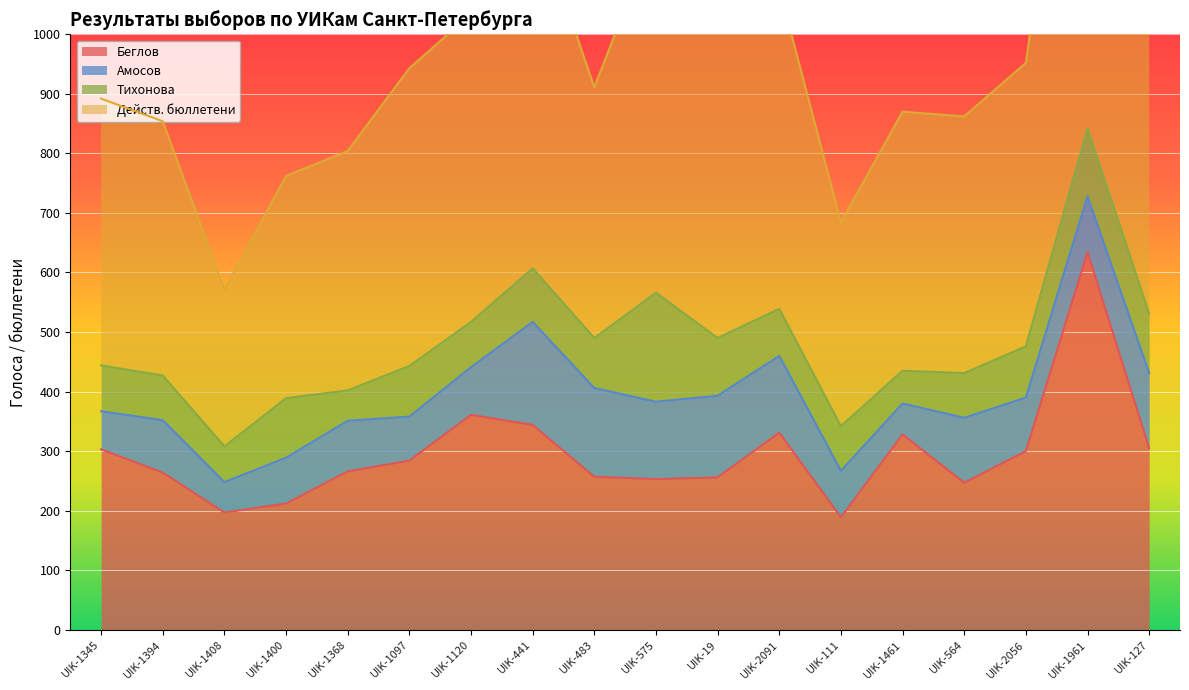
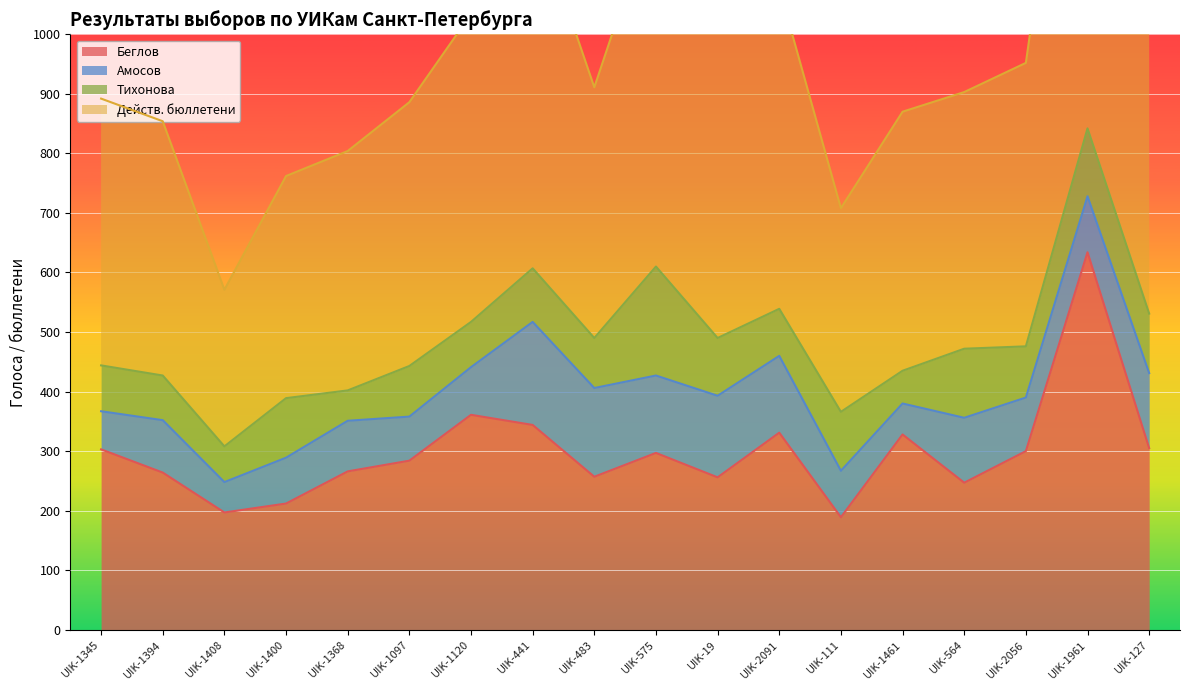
Действ. бюллетени, UIK-1097: 500 -> 440
Беглов, UIK-575: 250 -> 300
Тихонова, UIK-111: 80 -> 100
Тихонова, UIK-564: 80 -> 120
